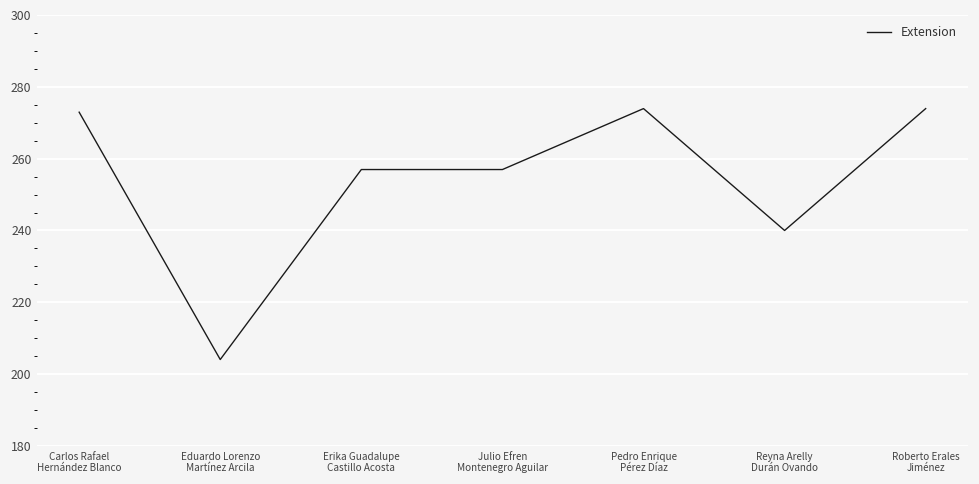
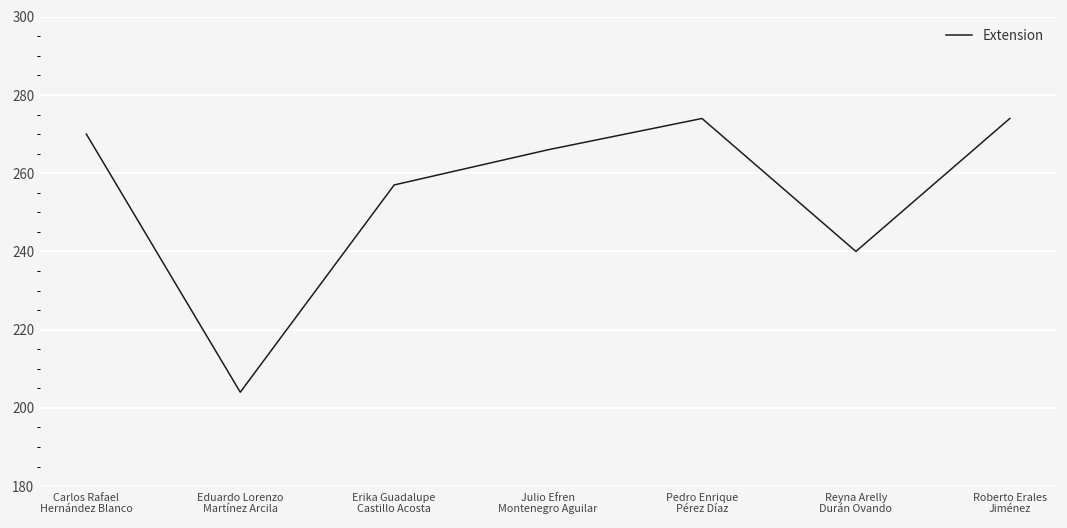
Carlos Rafael Hernández Blanco: 273 -> 270
Julio Efren Montenegro Aguilar: 257 -> 266
